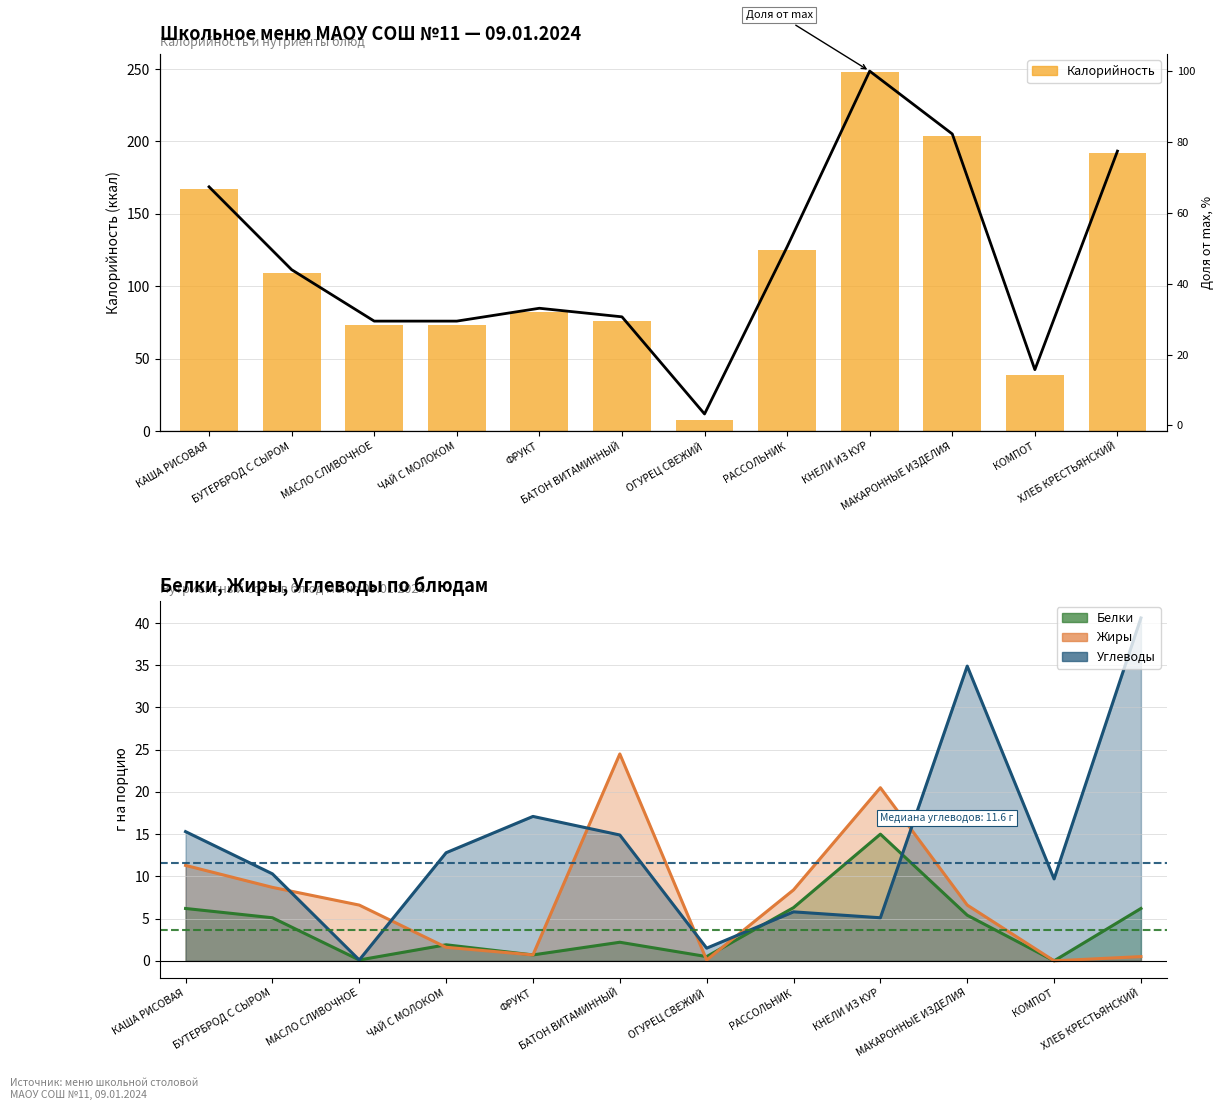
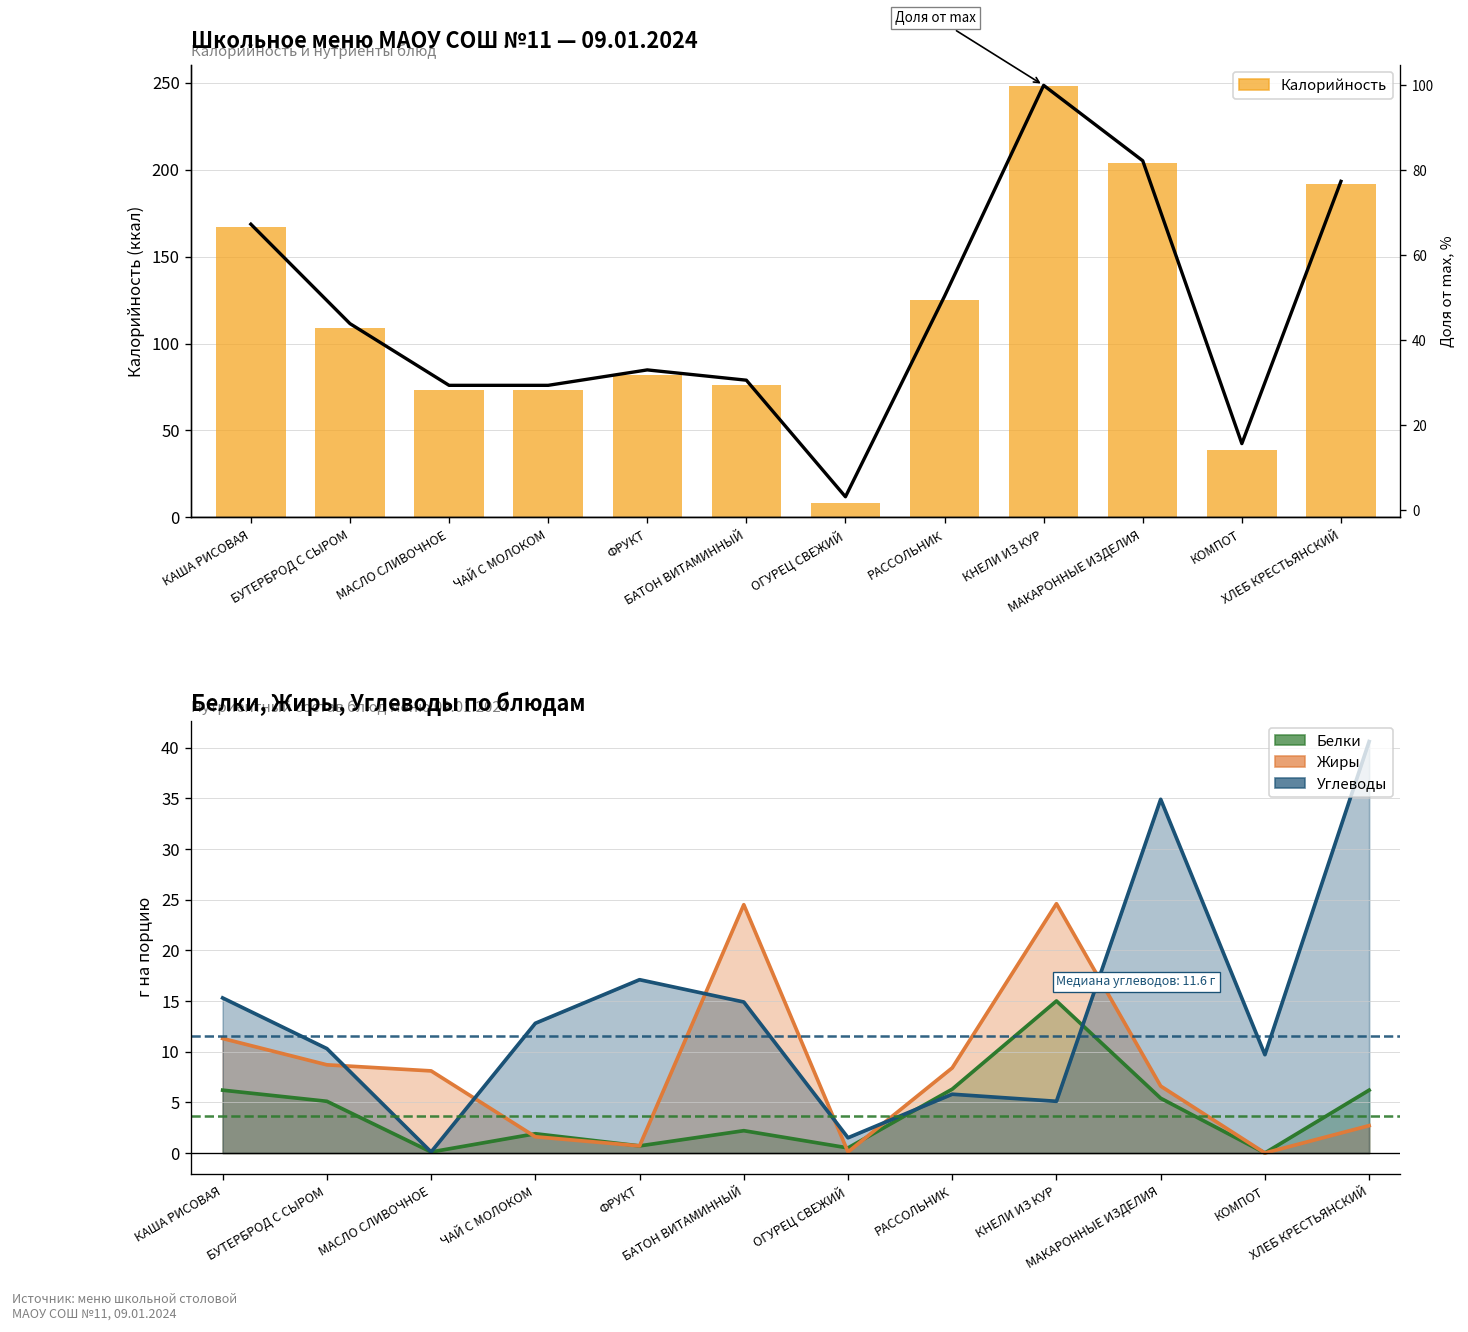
Белки, Жиры, Углеводы по блюдам, Жиры, МАСЛО СЛИВОЧНОЕ: 7 -> 8
Белки, Жиры, Углеводы по блюдам, Жиры, КНЕЛИ ИЗ КУР: 21 -> 25
Белки, Жиры, Углеводы по блюдам, Жиры, ХЛЕБ КРЕСТЬЯНСКИЙ: 1 -> 3
